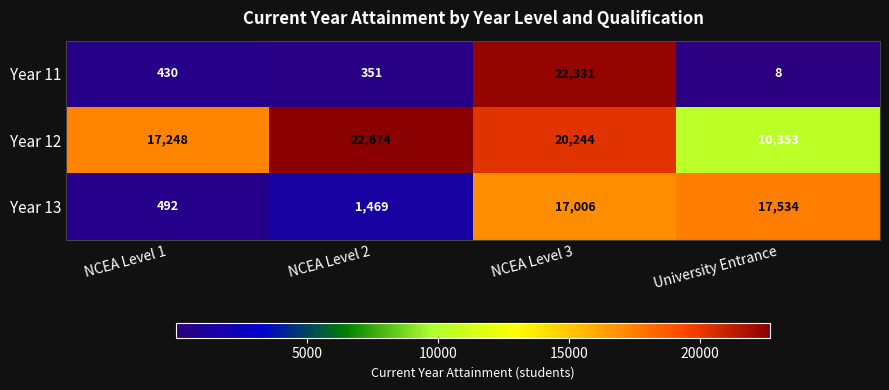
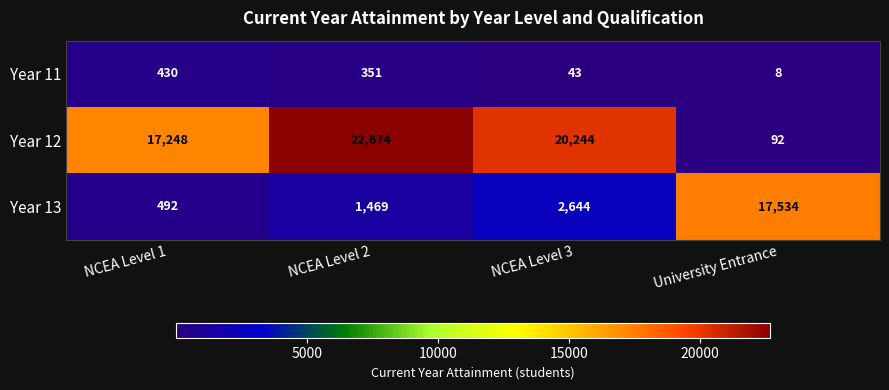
Year 11, NCEA Level 3: 22,331 -> 43
Year 12, University Entrance: 10,353 -> 92
Year 13, NCEA Level 3: 17,006 -> 2,644
